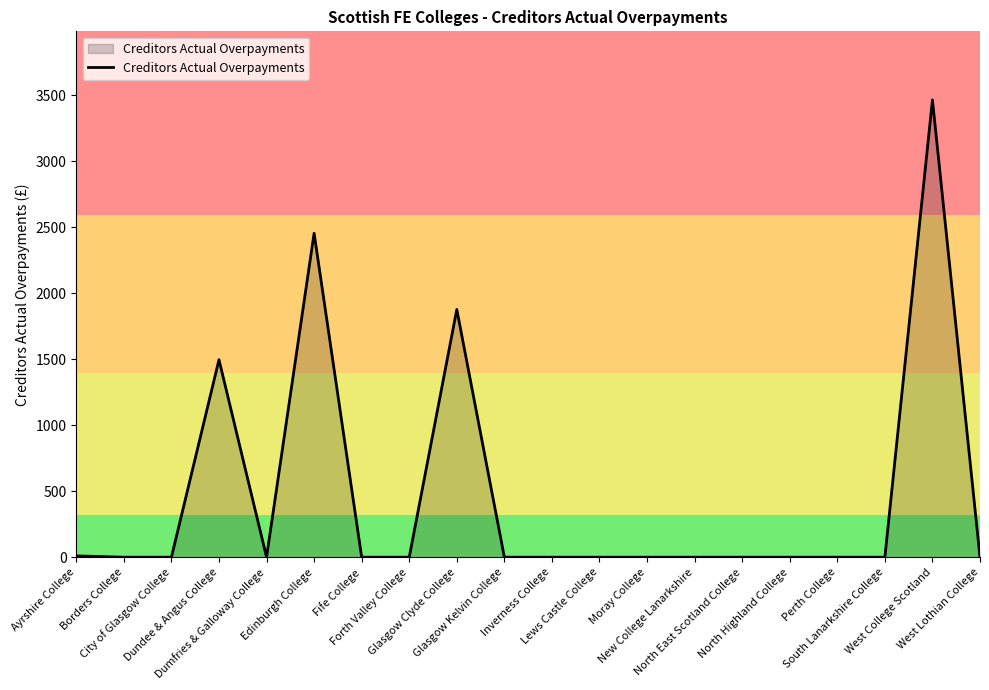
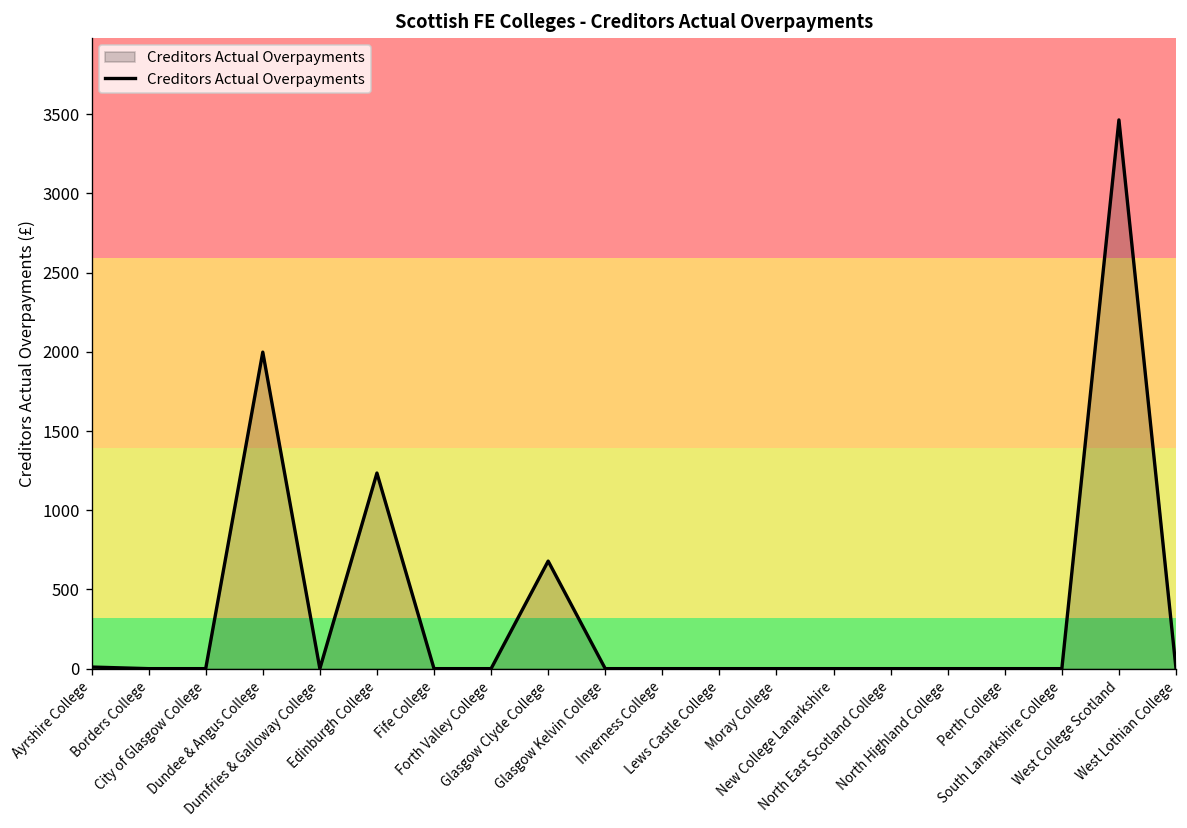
Dundee & Angus College: 1500 -> 2000
Edinburgh College: 2450 -> 1240
Glasgow Clyde College: 1880 -> 680
